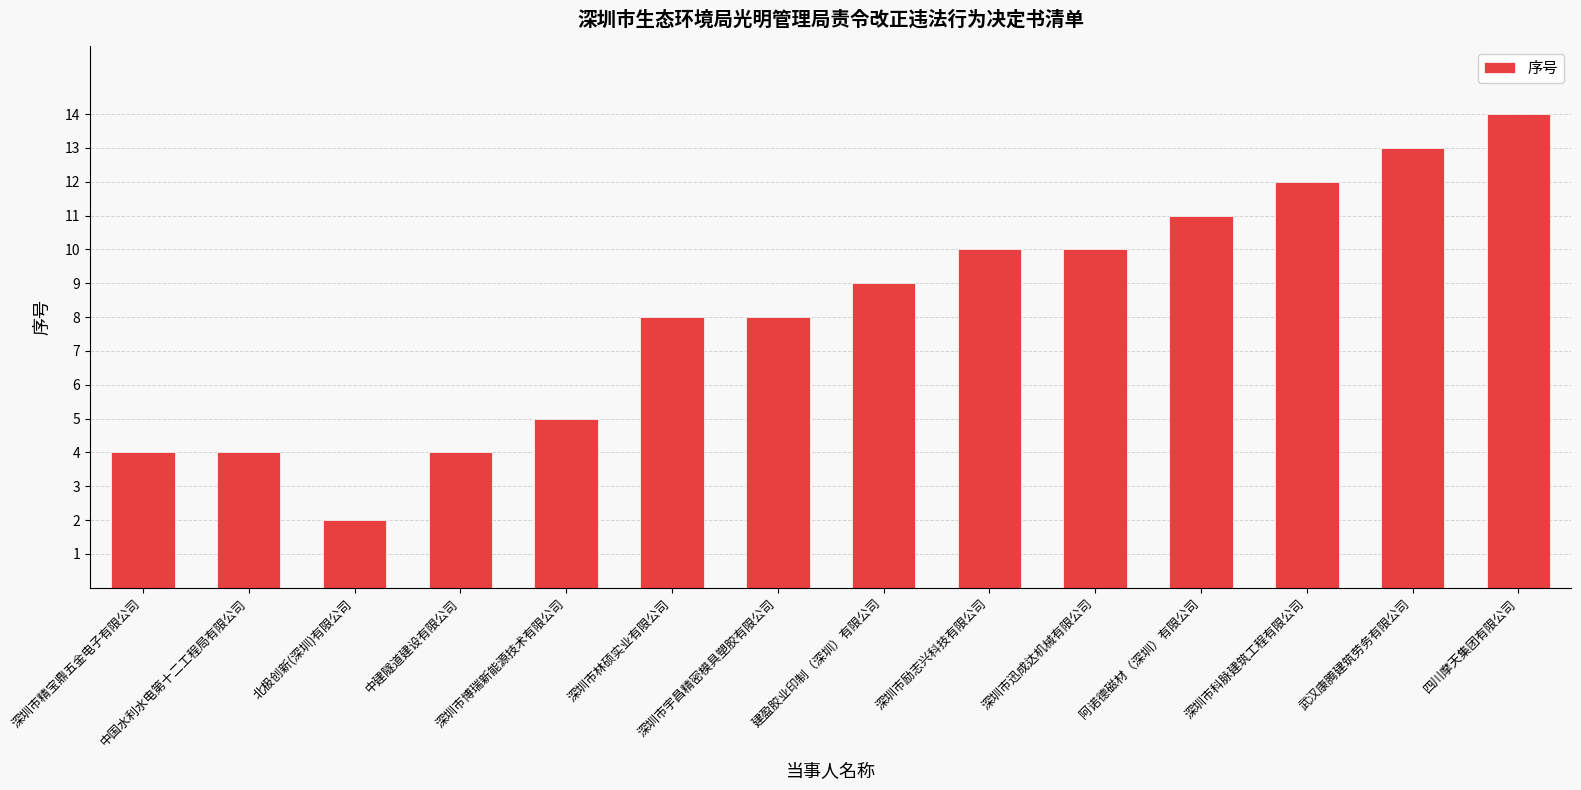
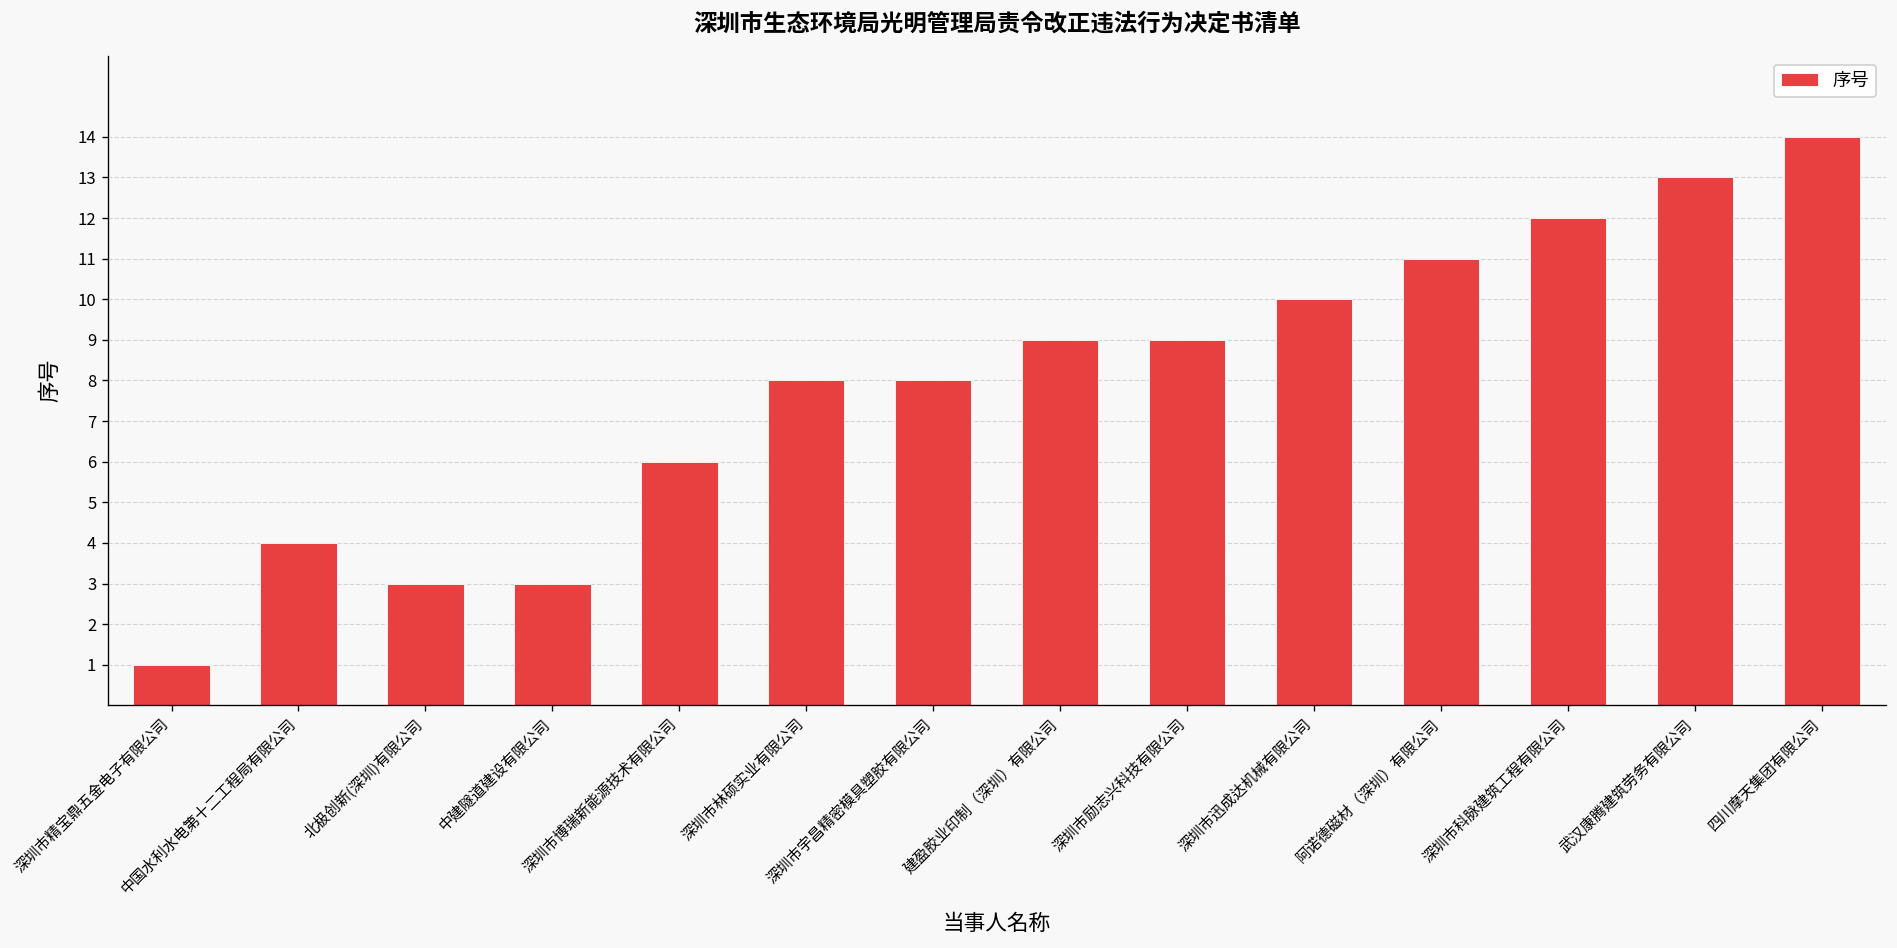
深圳市精宝鼎五金电子有限公司: 4 -> 1
北极创新(深圳)有限公司: 2 -> 3
中建隧道建设有限公司: 4 -> 3
深圳市博瑞新能源技术有限公司: 5 -> 6
深圳市励志兴科技有限公司: 10 -> 9
